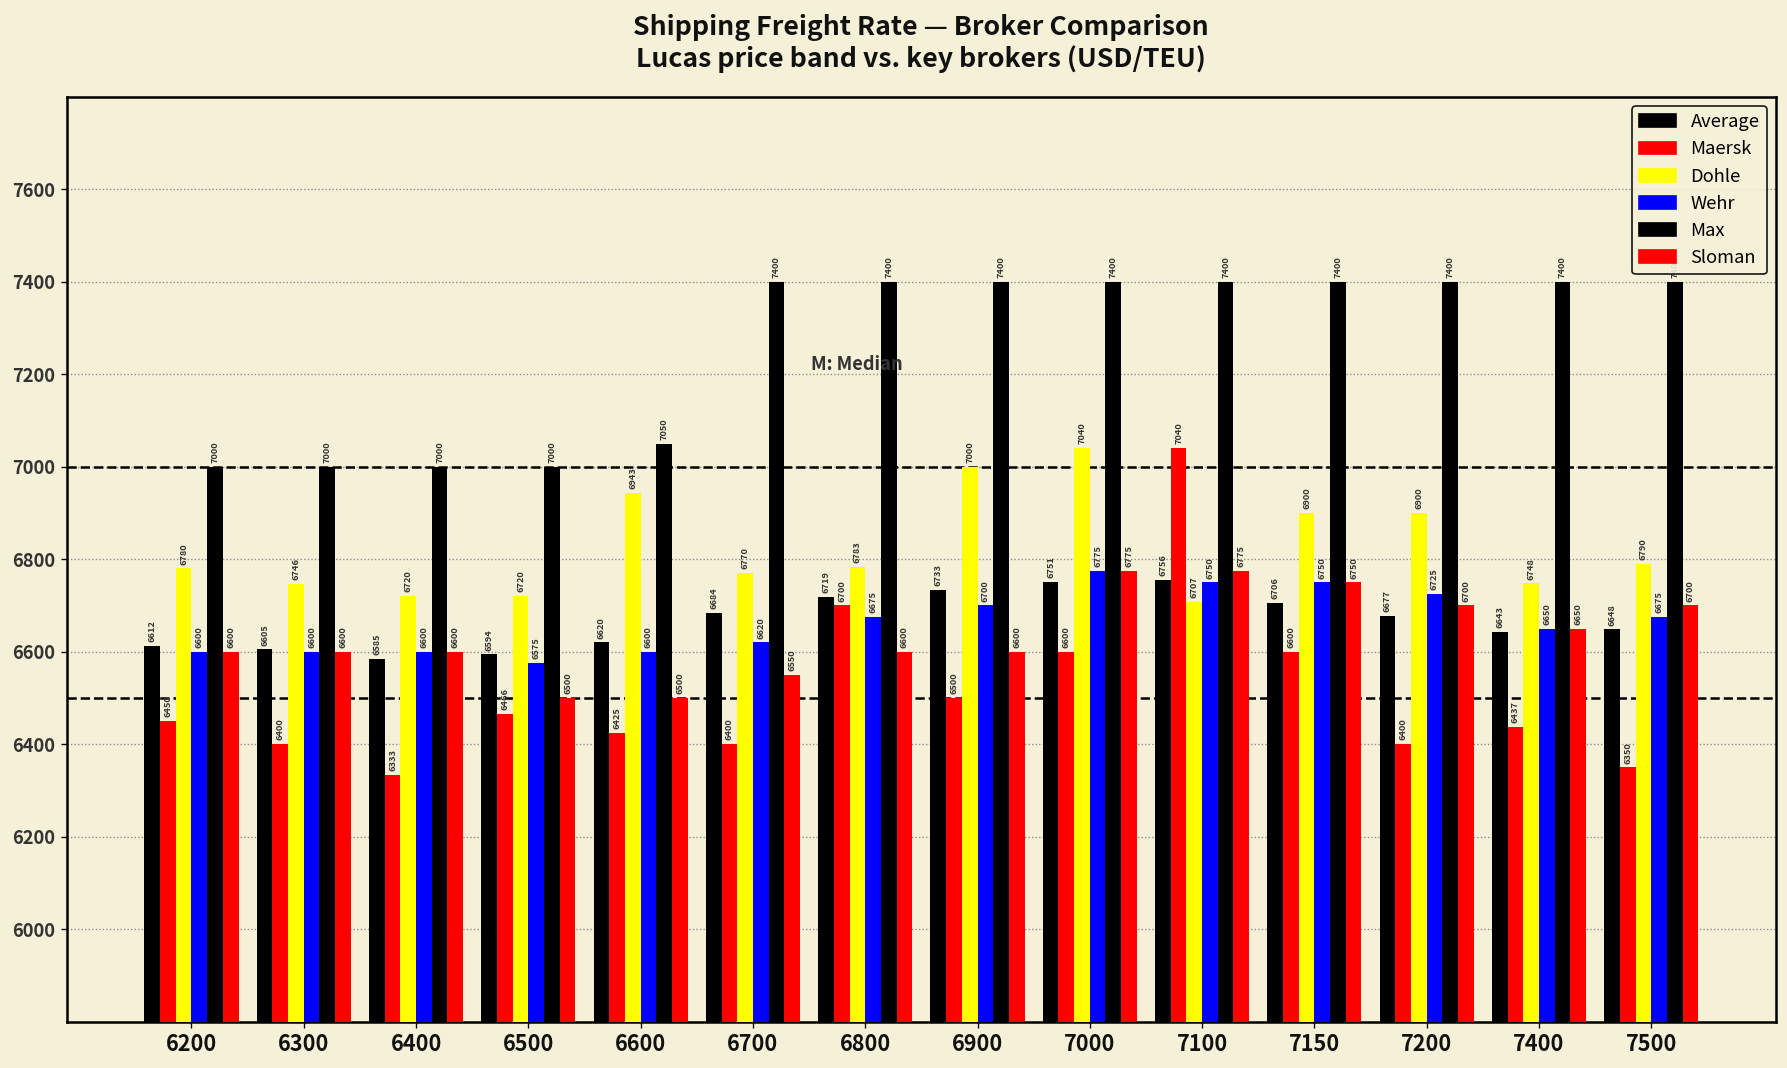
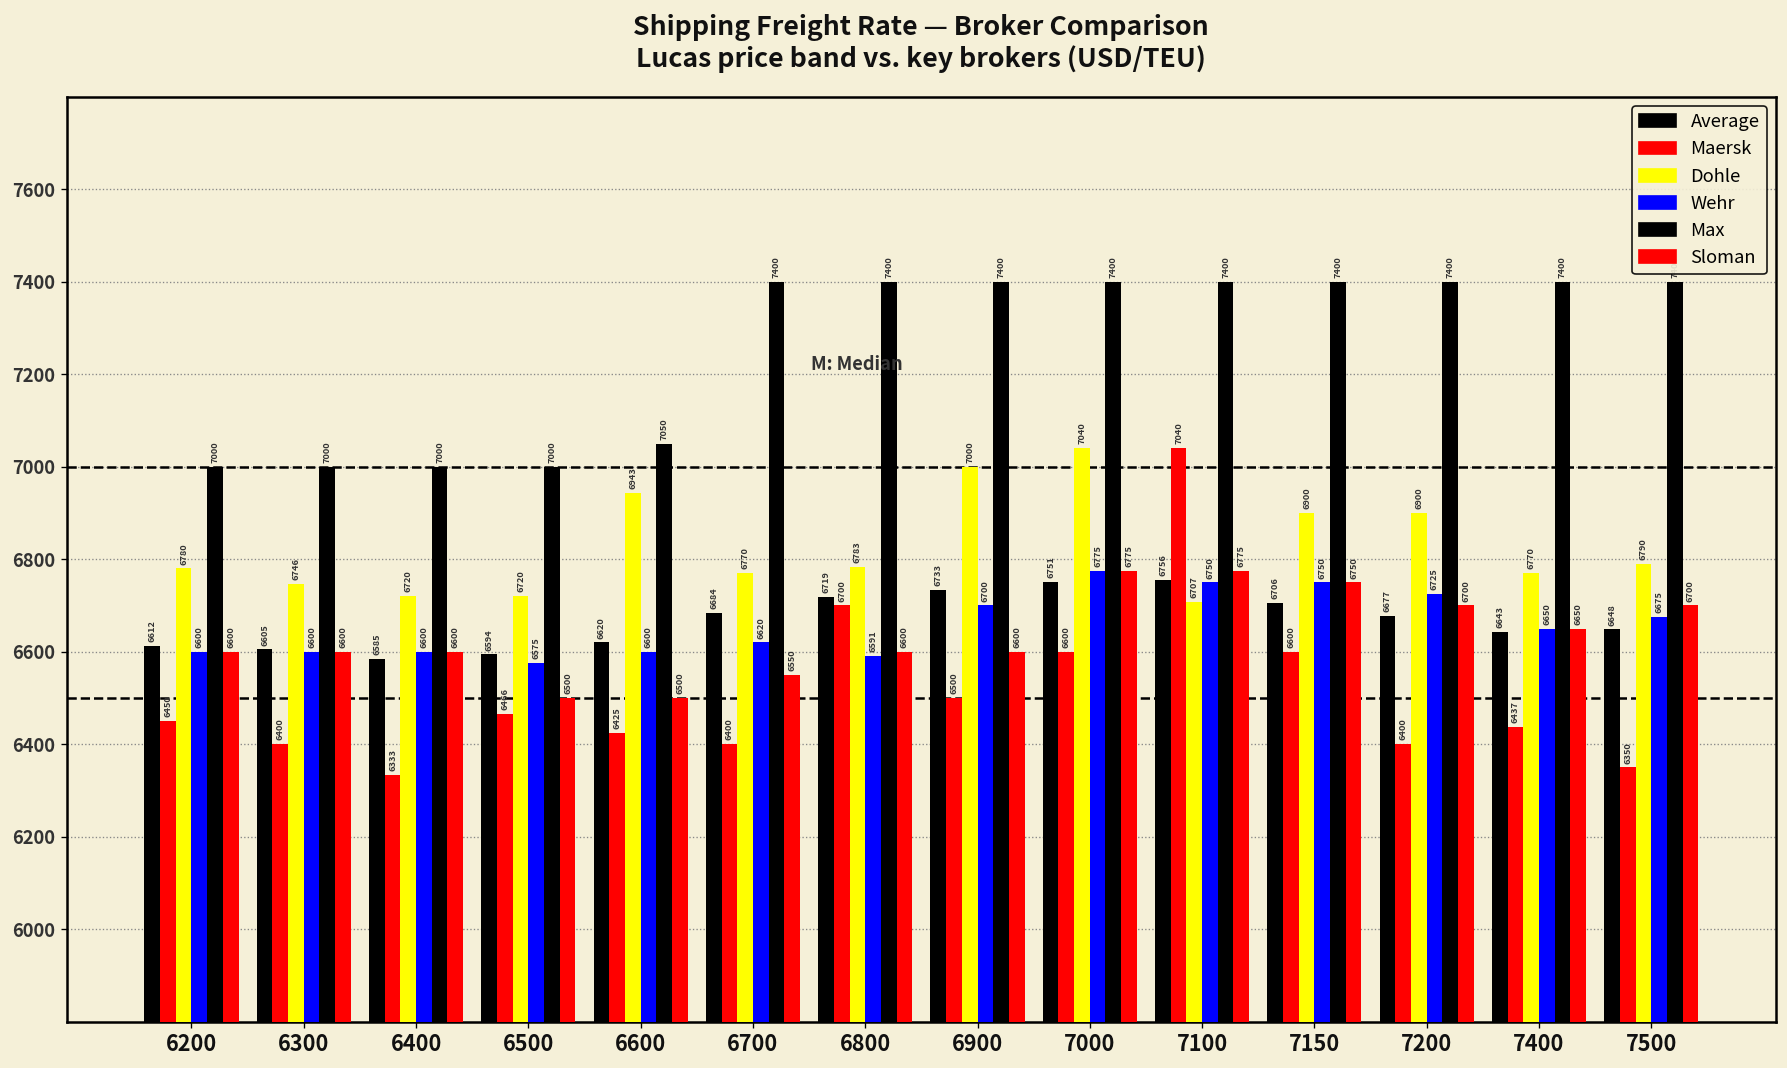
Wehr, 6800: 6675 -> 6591
Dohle, 7400: 6748 -> 6770
